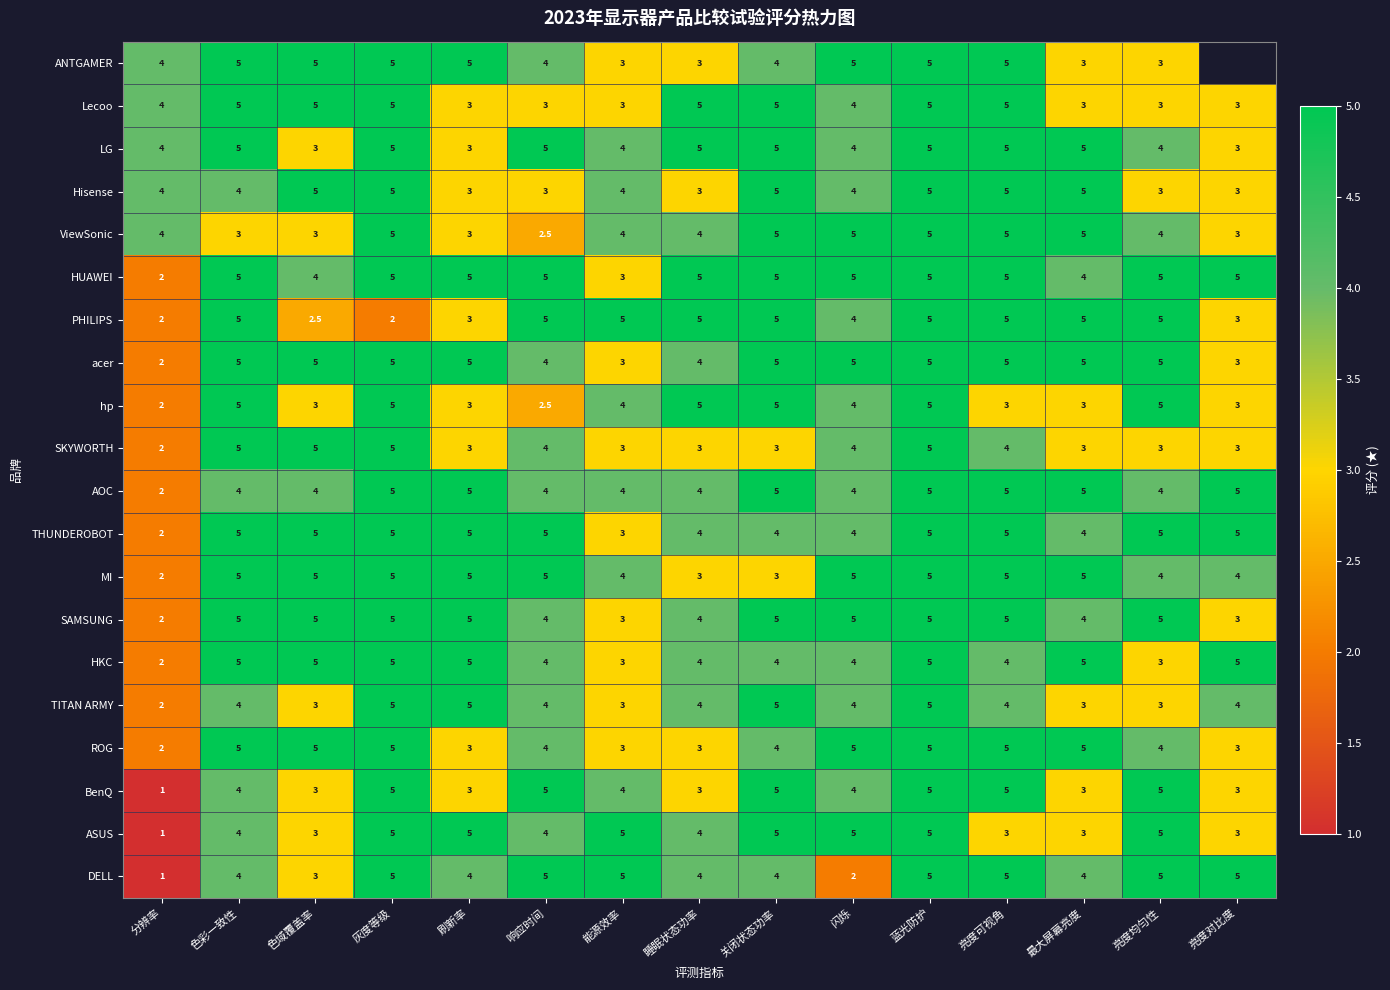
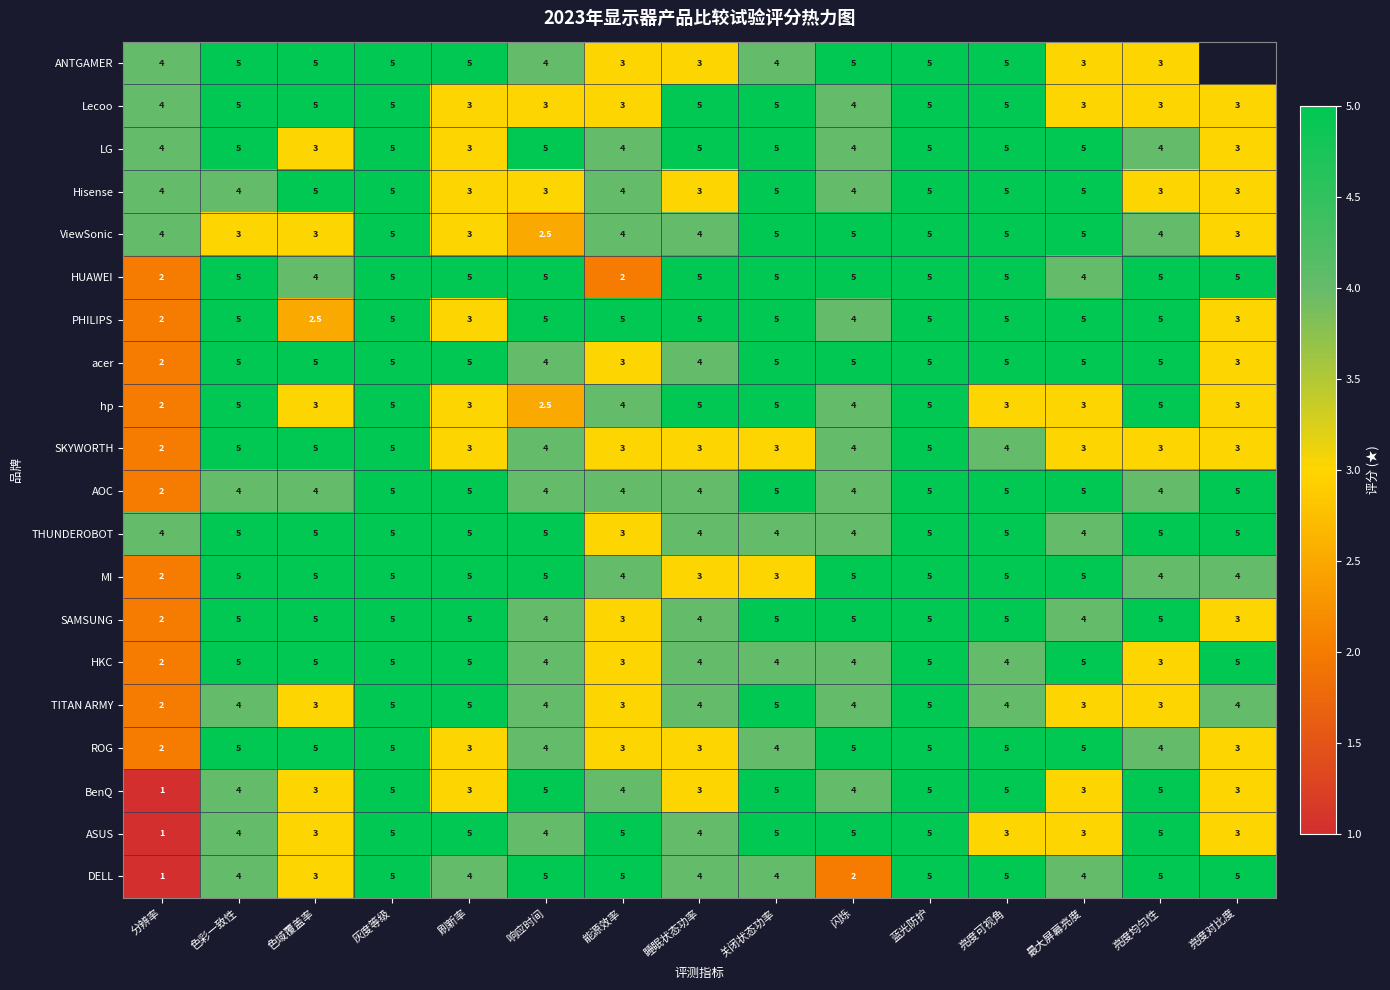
HUAWEI, 能源效率: 3 -> 2
PHILIPS, 灰度等级: 2 -> 5
THUNDEROBOT, 分辨率: 2 -> 4
